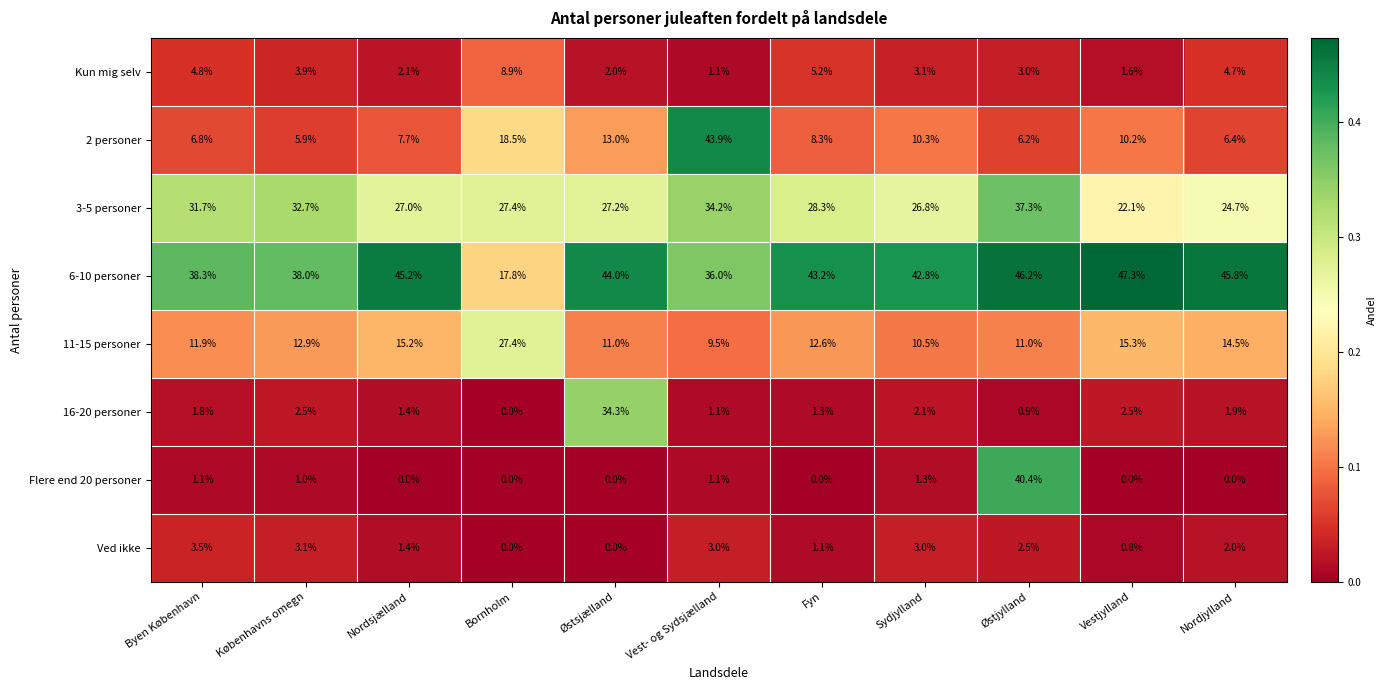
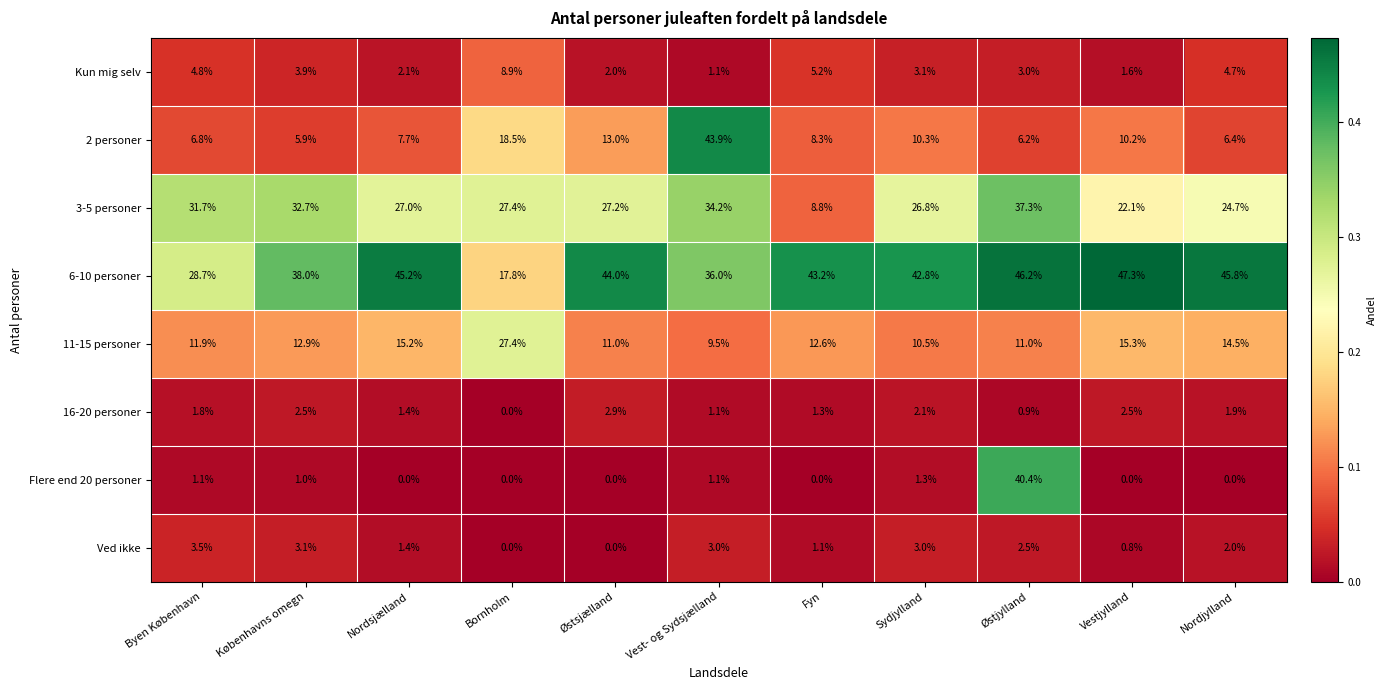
3-5 personer, Fyn: 28.3% -> 8.8%
6-10 personer, Byen København: 38.3% -> 28.7%
16-20 personer, Østsjælland: 34.3% -> 2.9%
